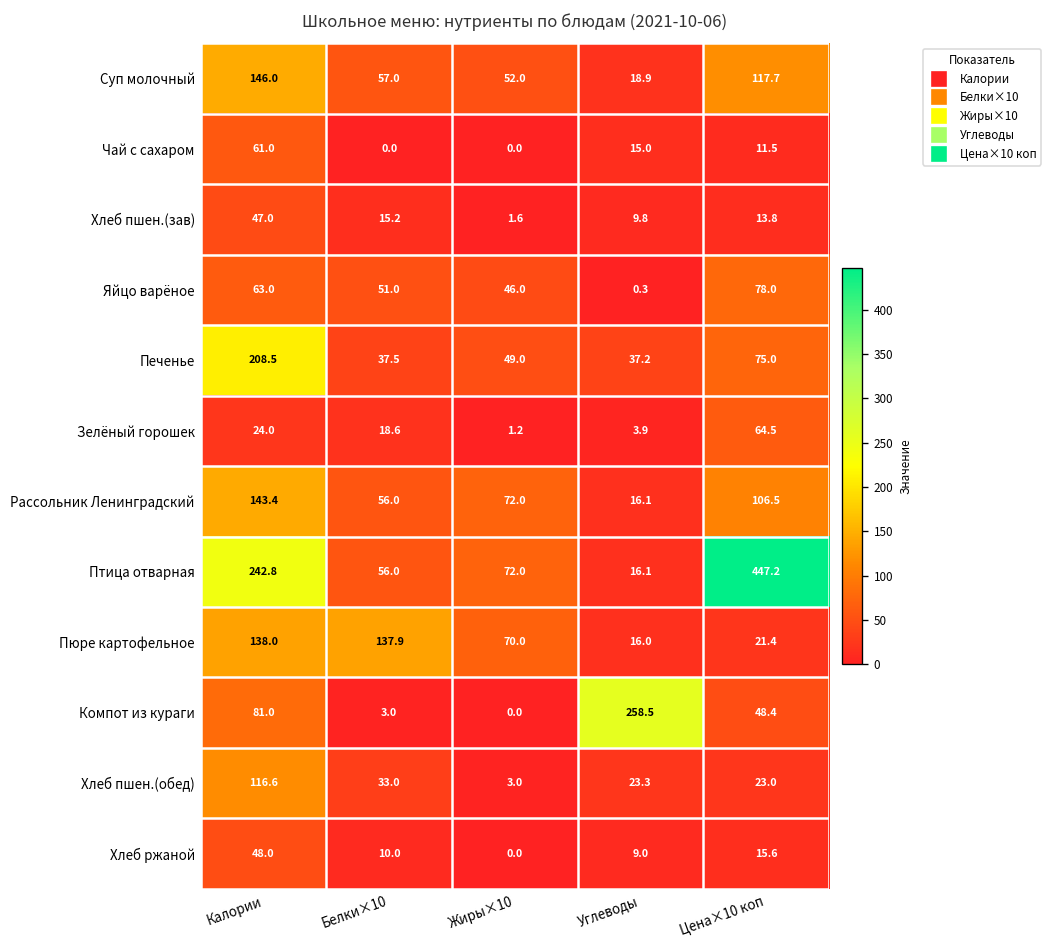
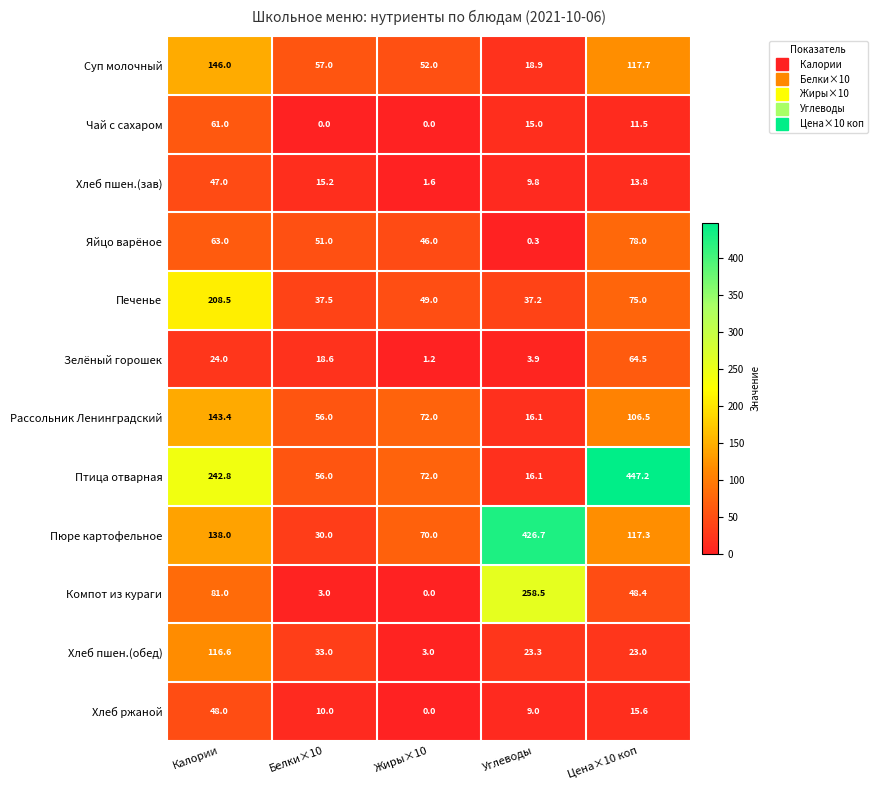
Пюре картофельное, Белки×10: 137.9 -> 30.0
Пюре картофельное, Углеводы: 16.0 -> 426.7
Пюре картофельное, Цена×10 коп: 21.4 -> 117.3
